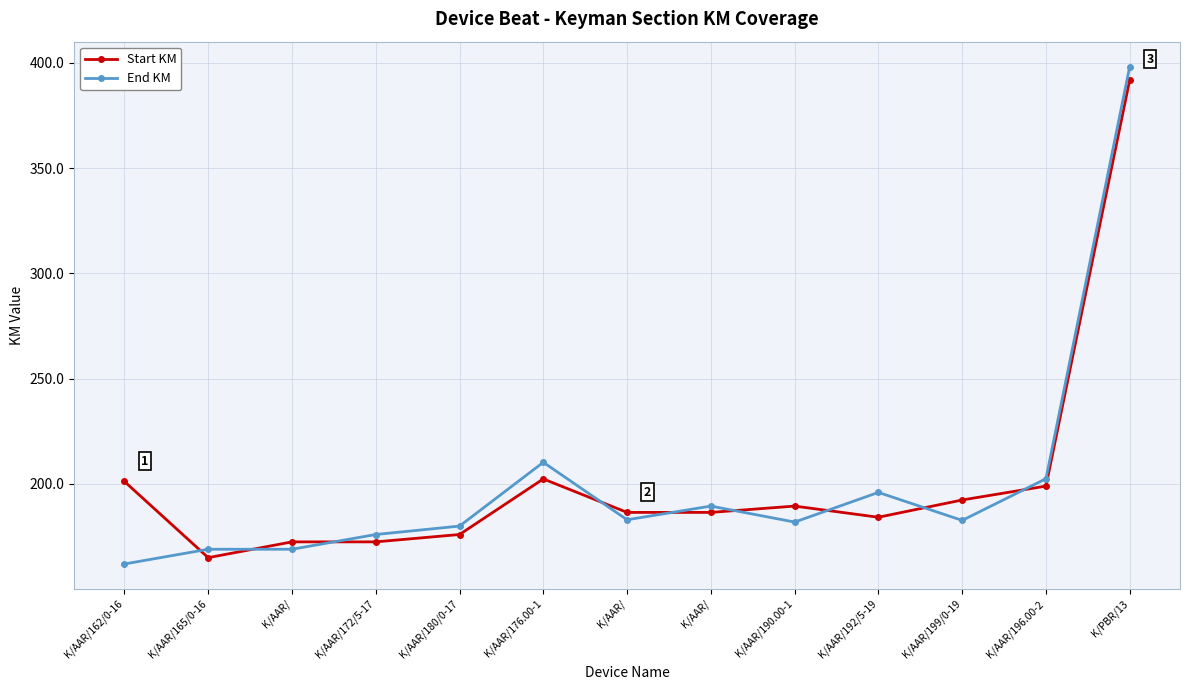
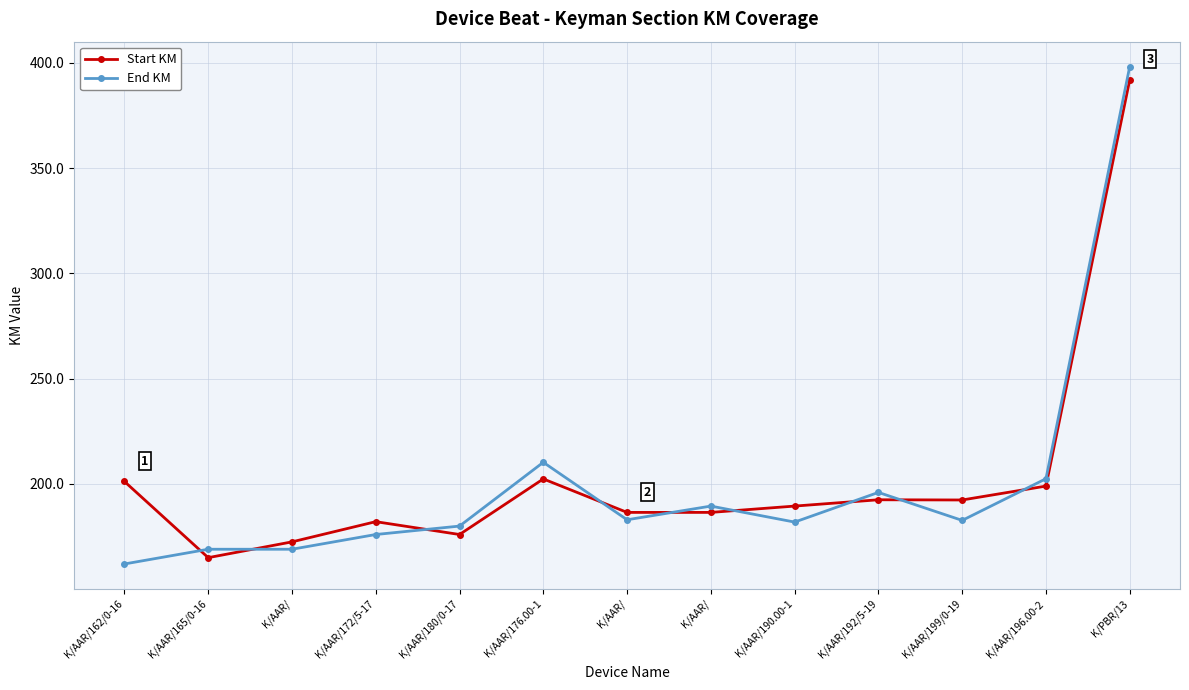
Start KM, K/AAR/172/5-17: 173 -> 182
Start KM, K/AAR/192/5-19: 184 -> 193
